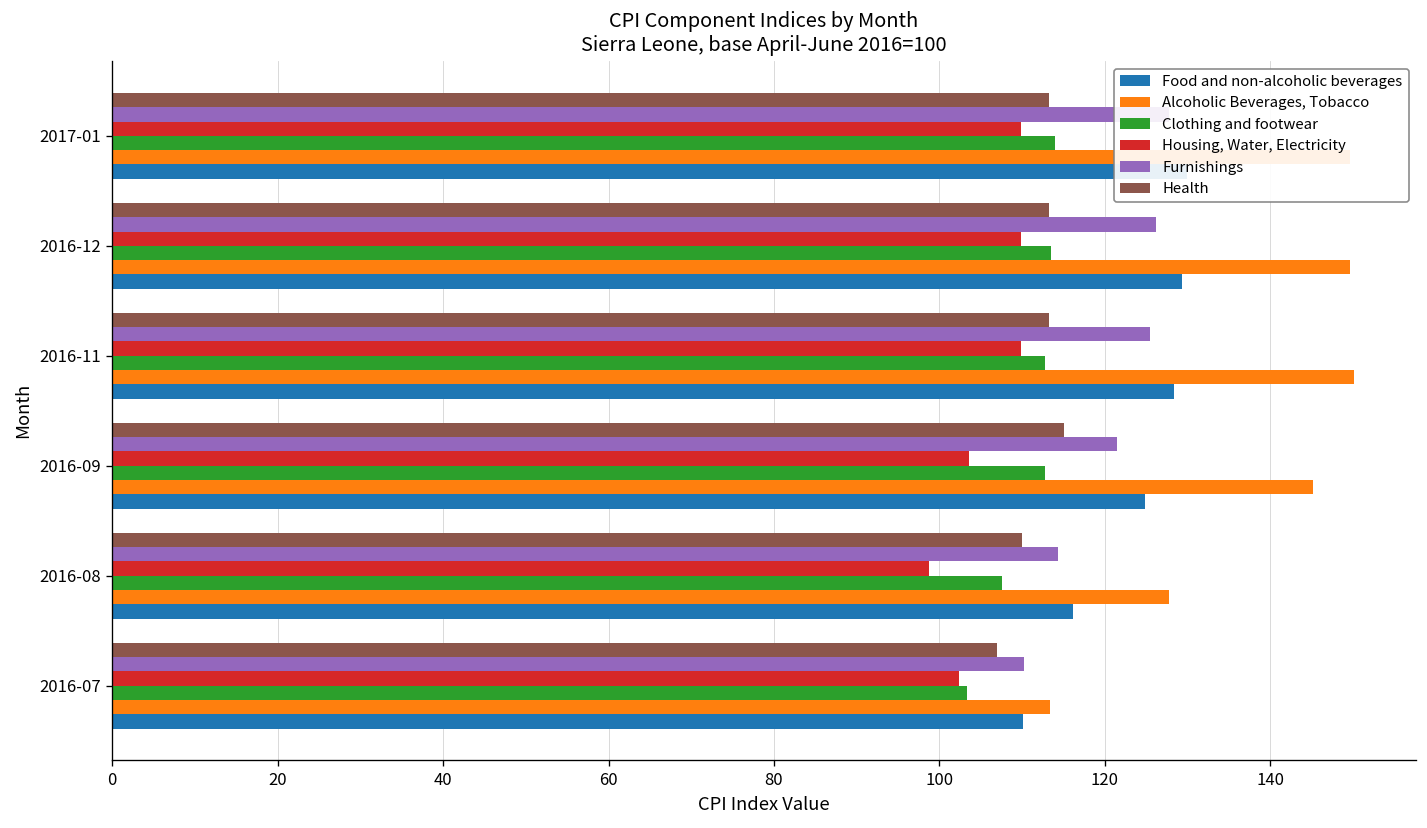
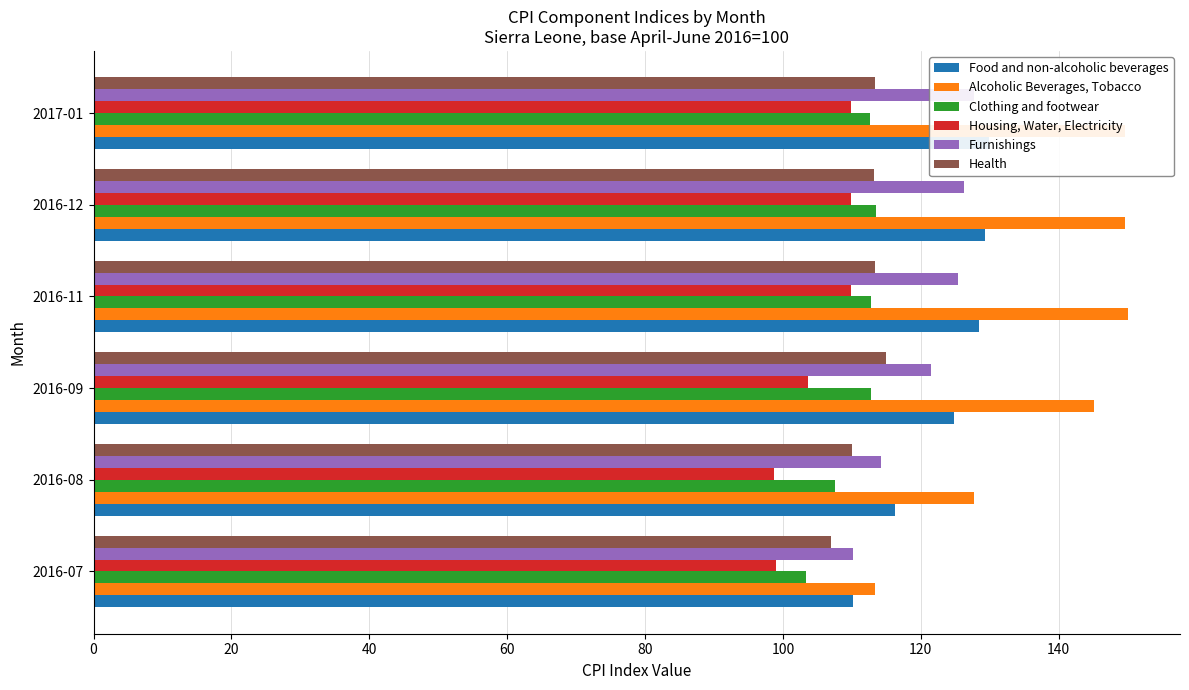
Clothing and footwear, 2017-01: 114 -> 113
Housing, Water, Electricity, 2016-07: 102 -> 99
